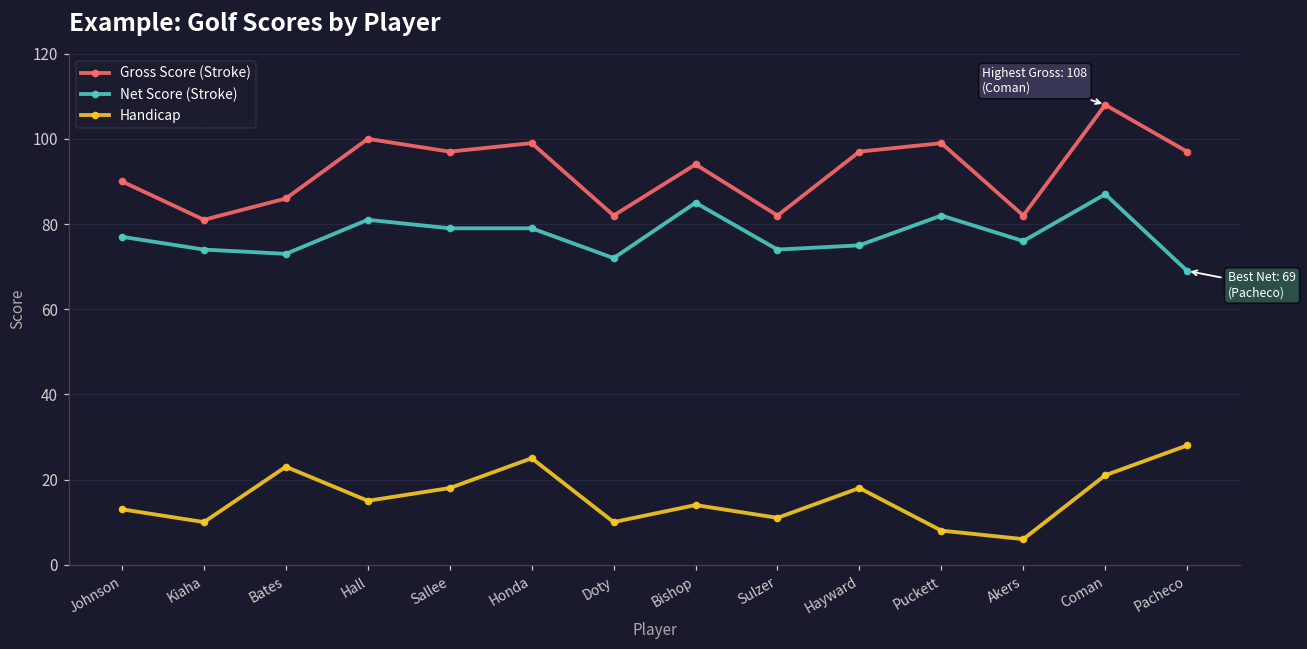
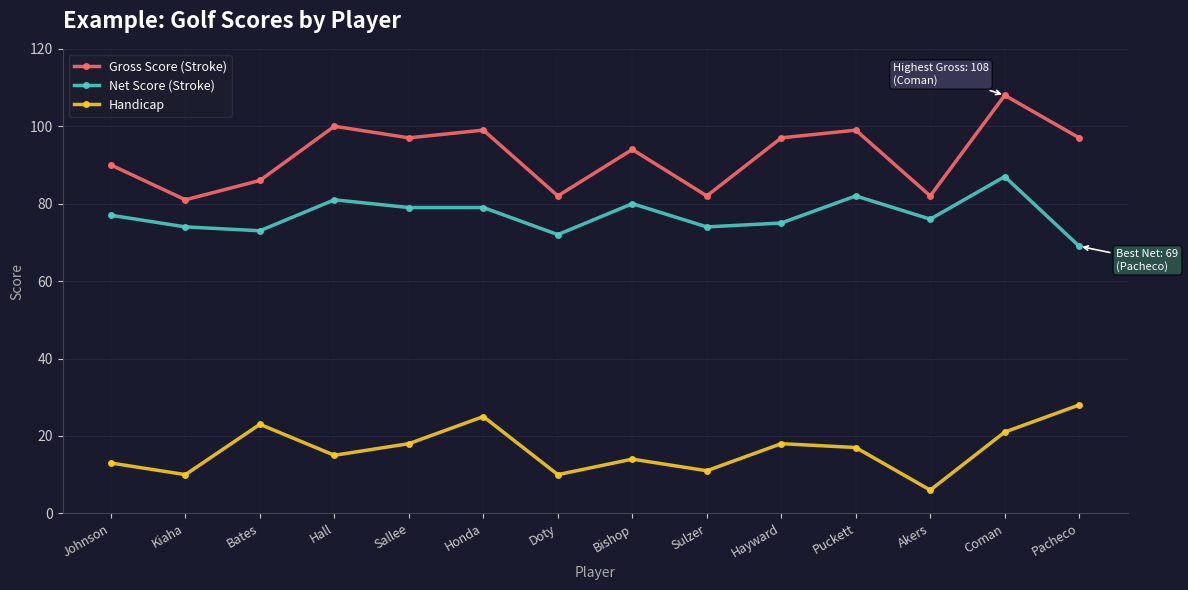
Net Score (Stroke), Bishop: 85 -> 80
Handicap, Puckett: 8 -> 17
